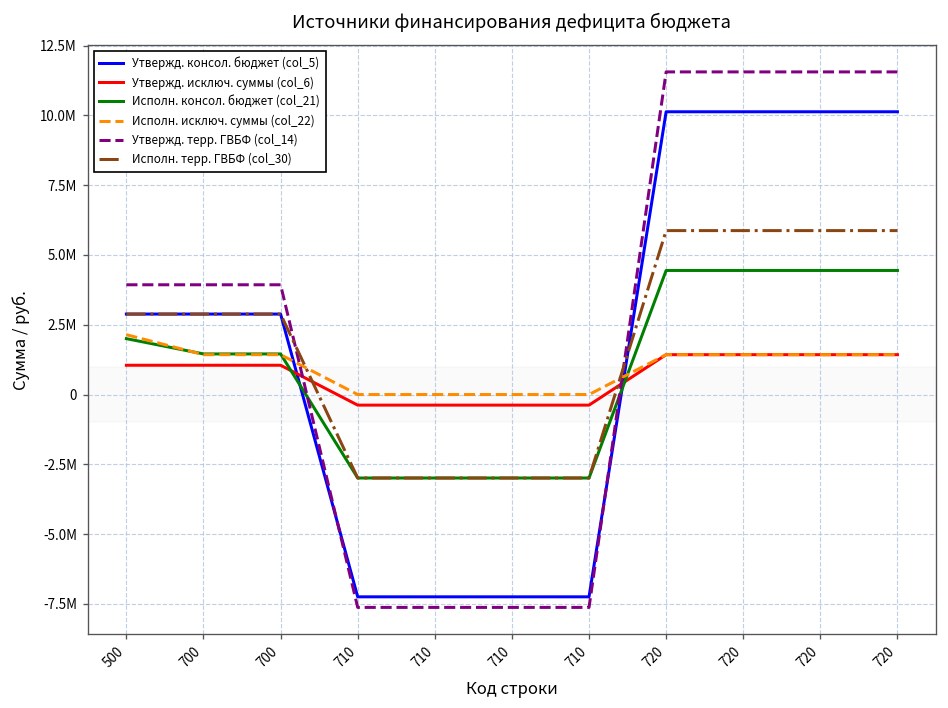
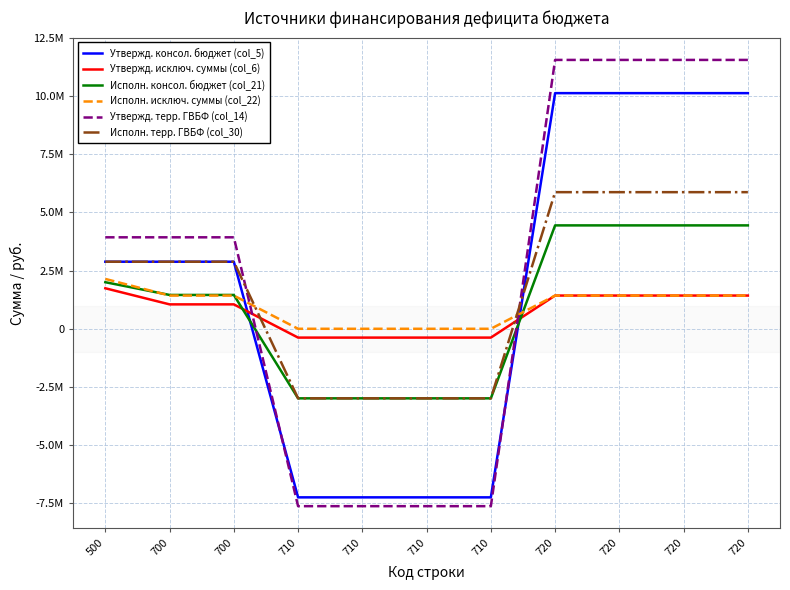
Утвержд. исключ. суммы (col_6), 500: 1000000 -> 1700000
